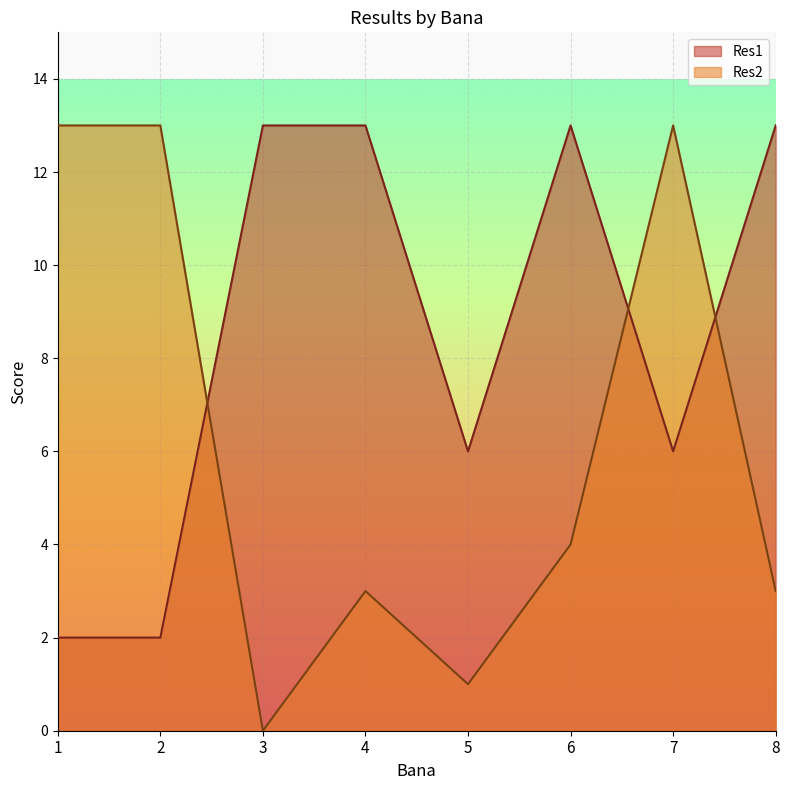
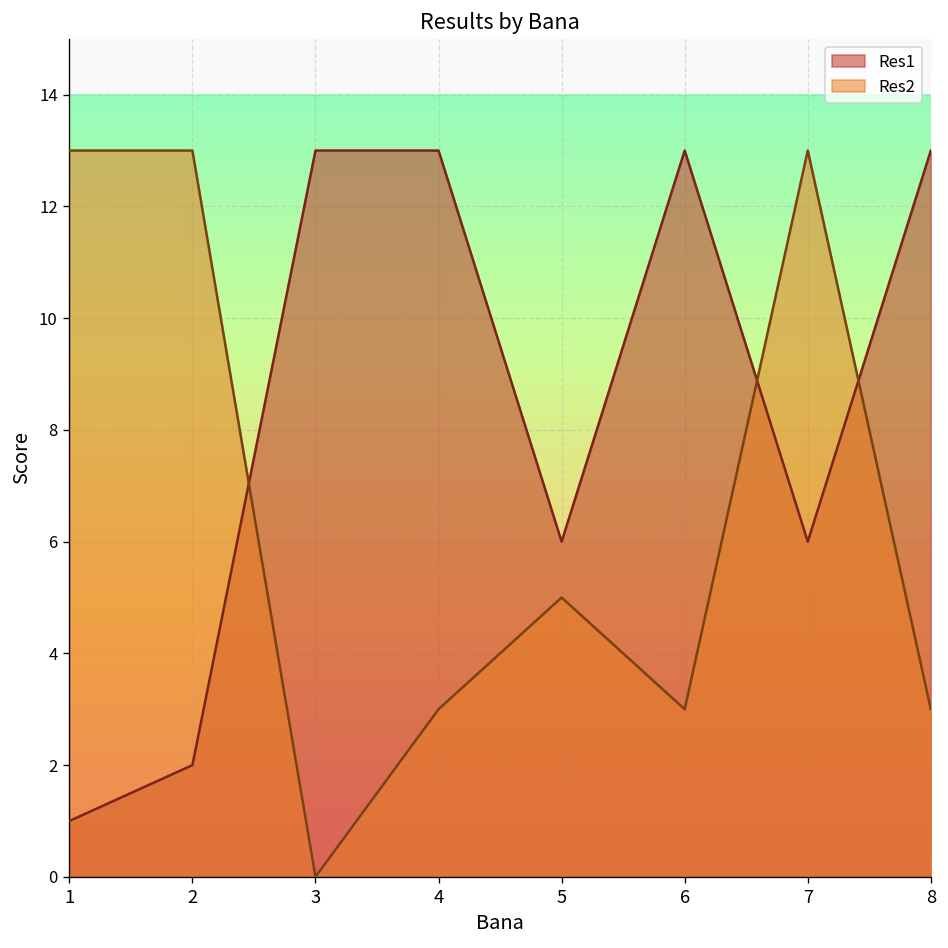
Res1, 1: 2 -> 1
Res2, 5: 1 -> 5
Res2, 6: 4 -> 3
